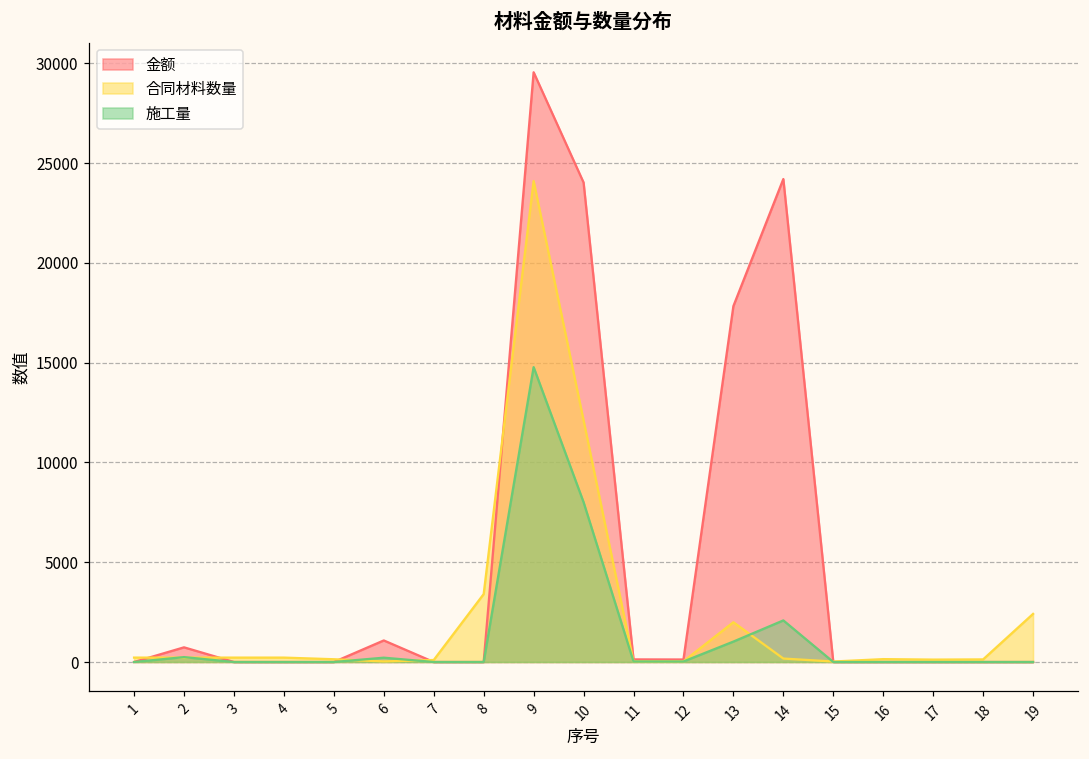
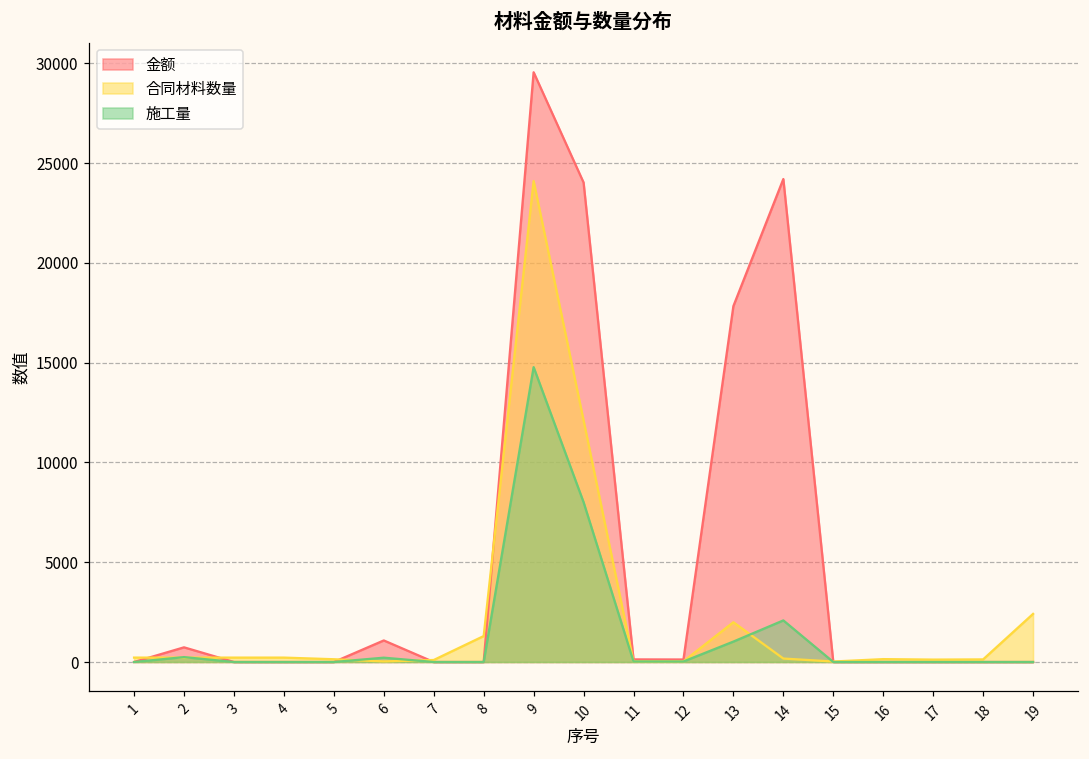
合同材料数量, 8: 3400 -> 1300
